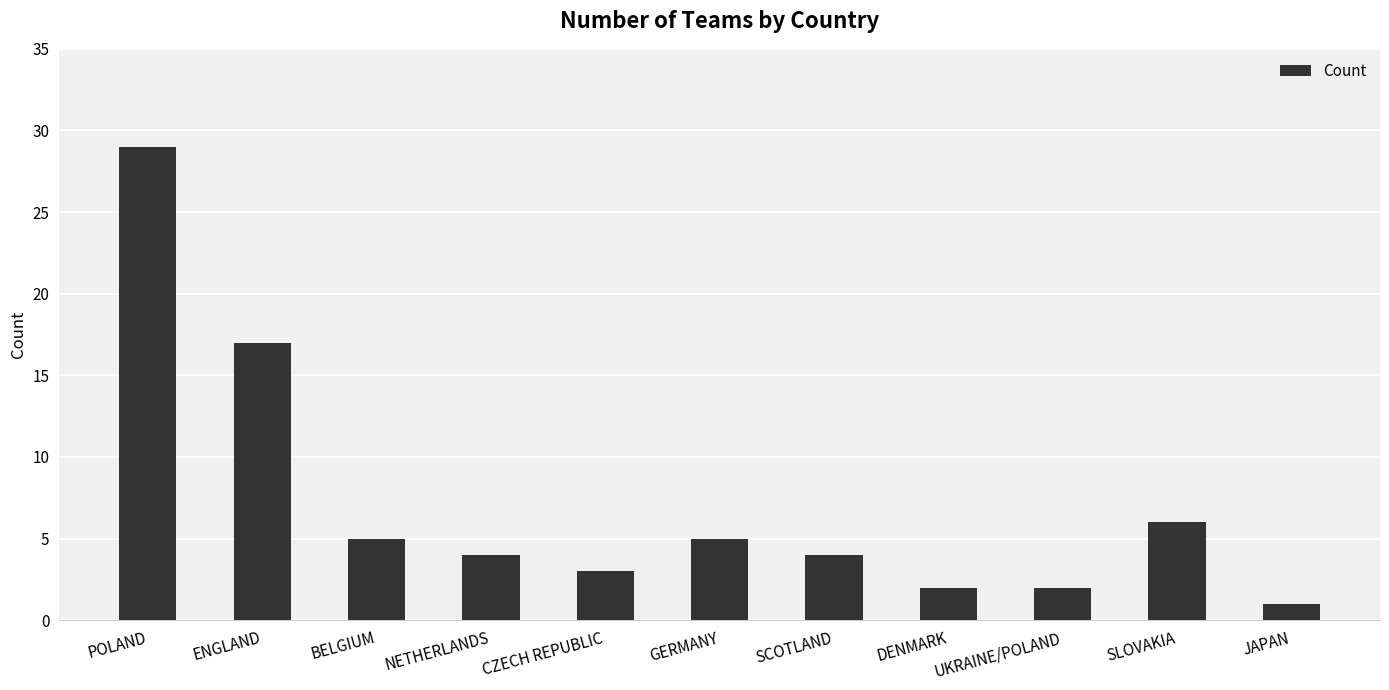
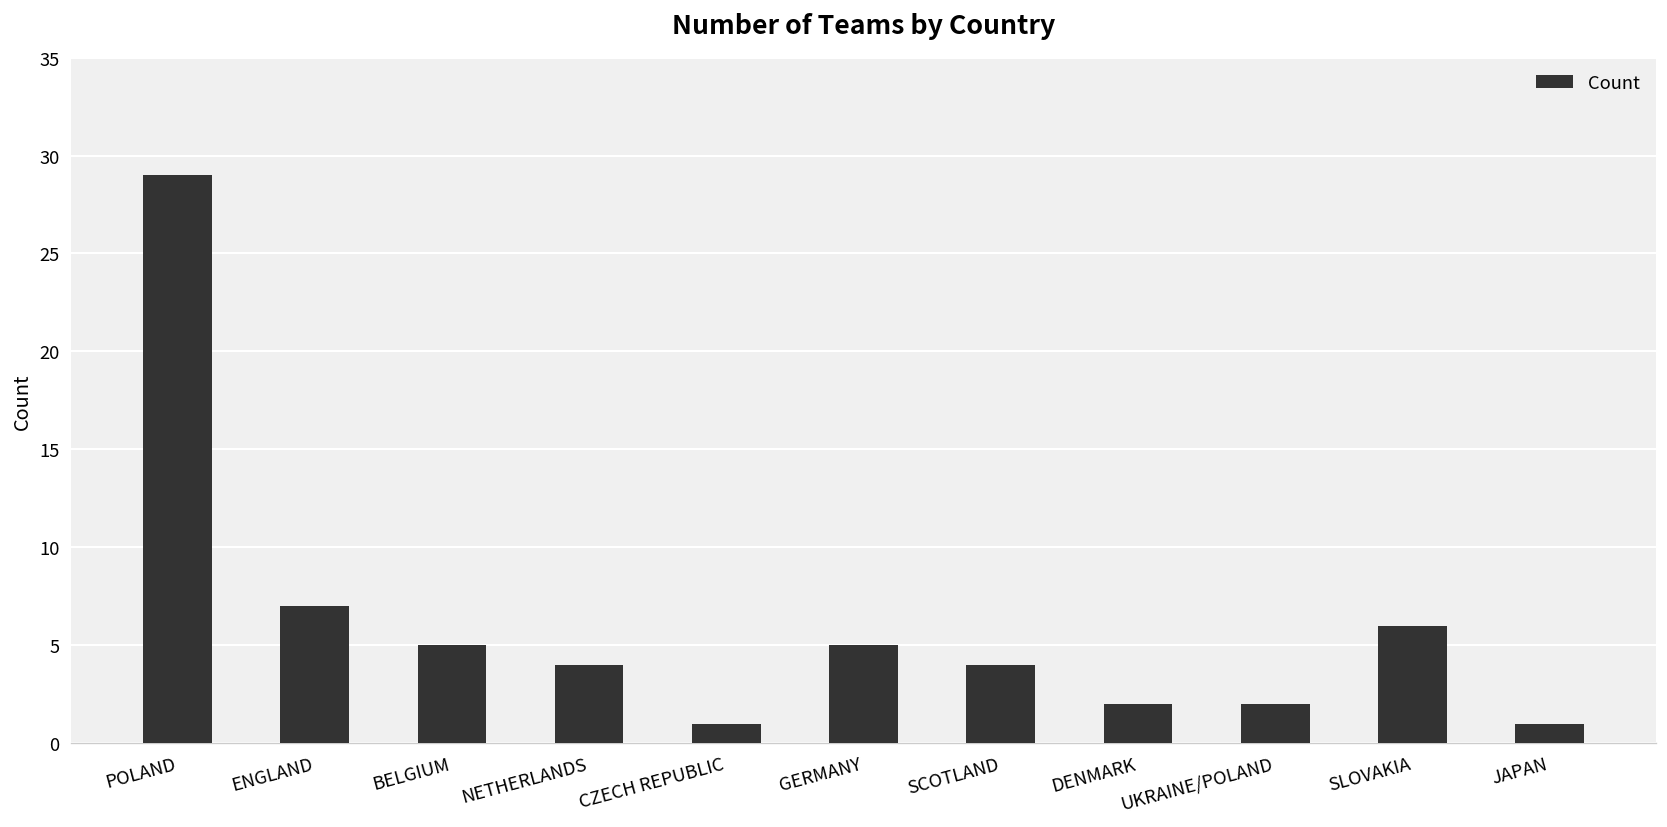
ENGLAND: 17 -> 7
CZECH REPUBLIC: 3 -> 1
